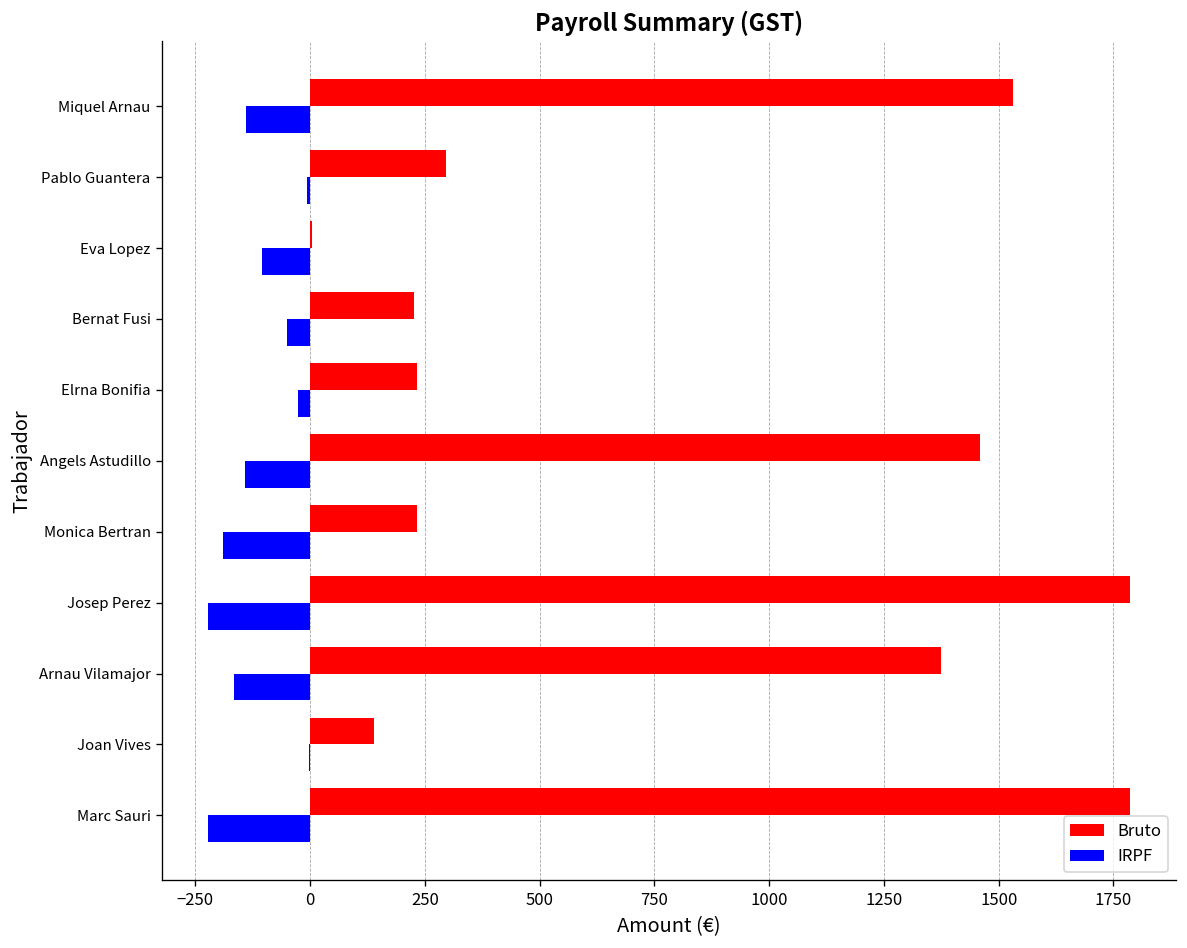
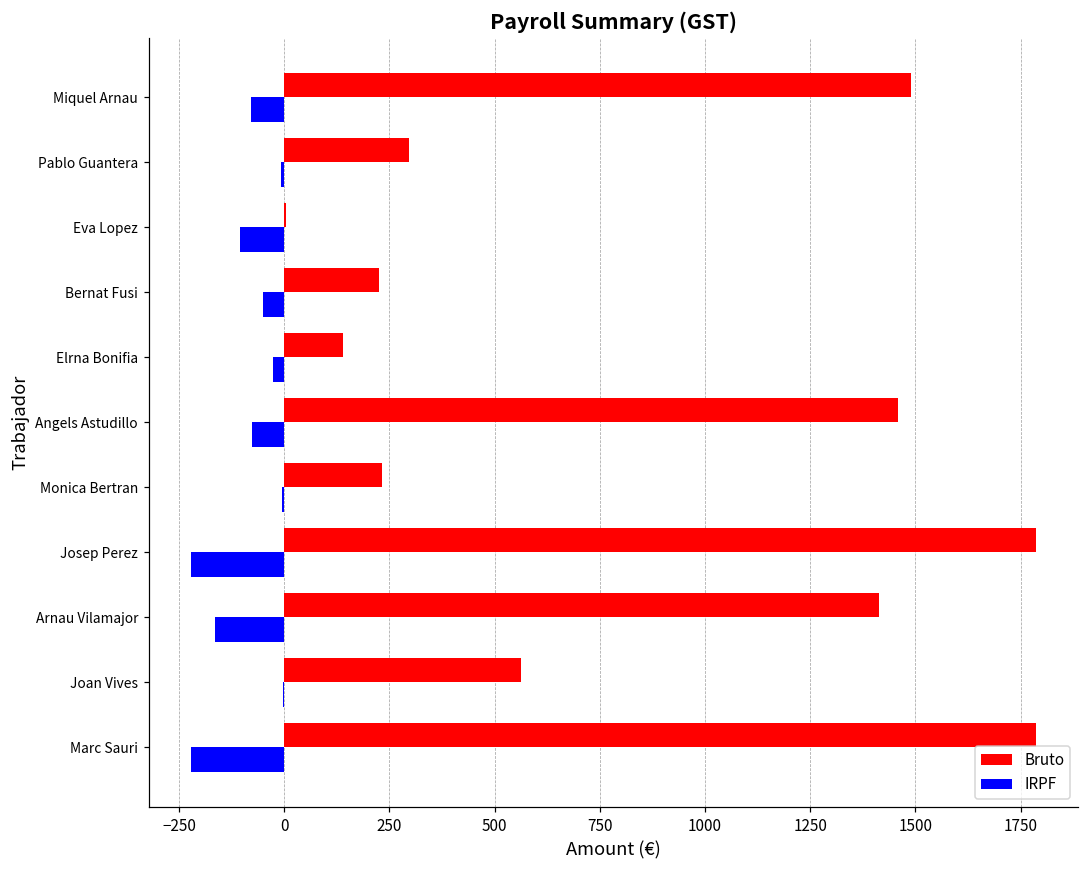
Bruto, Miquel Arnau: 1530 -> 1490
IRPF, Miquel Arnau: -140 -> -80
Bruto, Elrna Bonifia: 230 -> 140
IRPF, Angels Astudillo: -140 -> -80
IRPF, Monica Bertran: -190 -> 0
Bruto, Arnau Vilamajor: 1370 -> 1410
Bruto, Joan Vives: 140 -> 560
